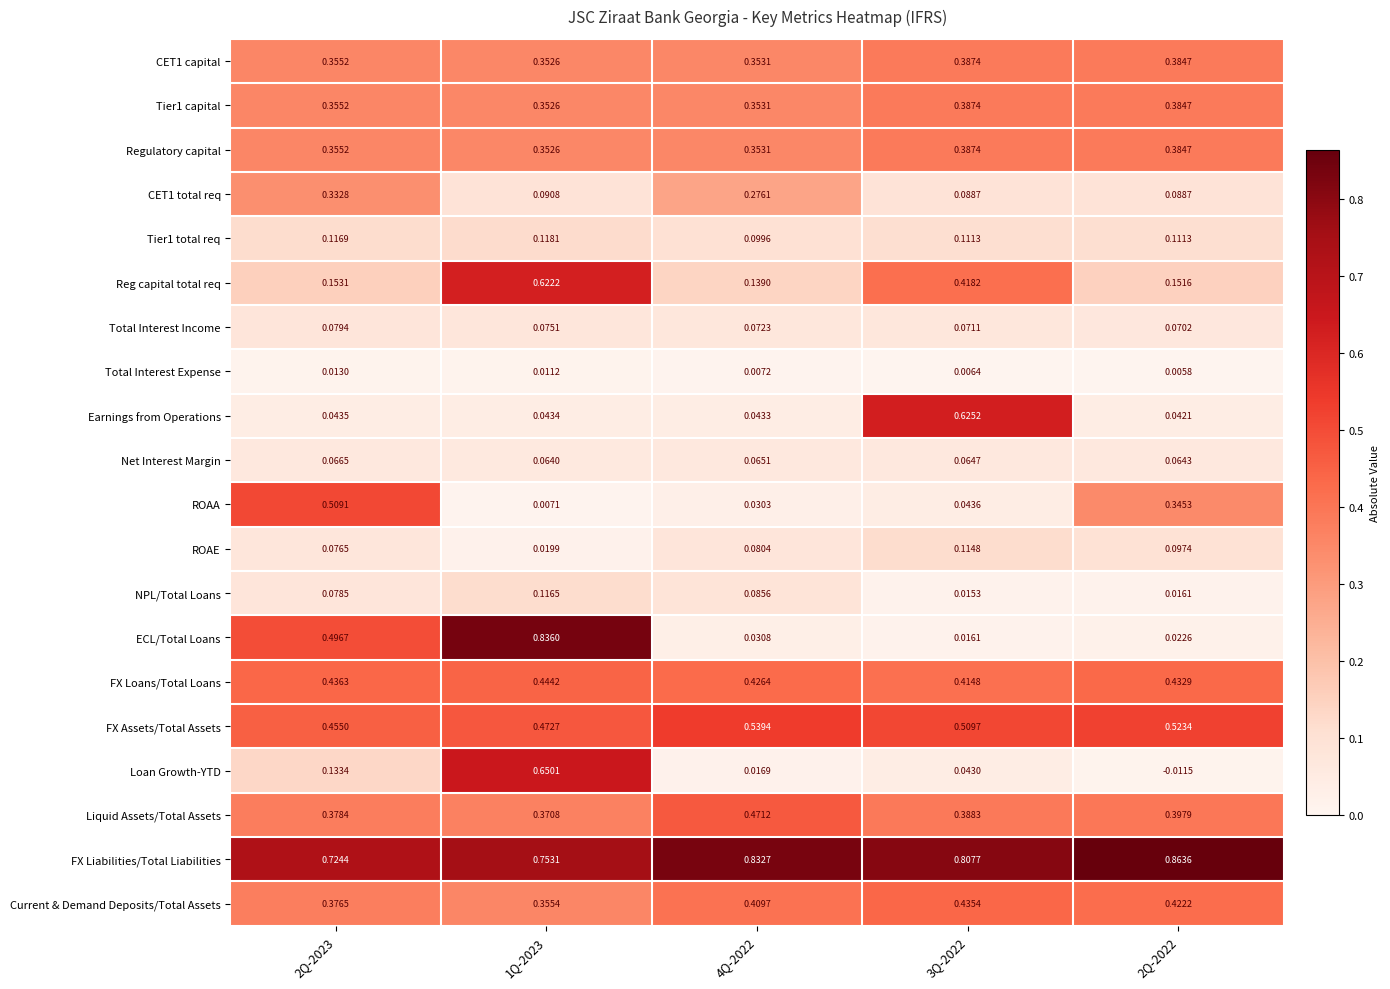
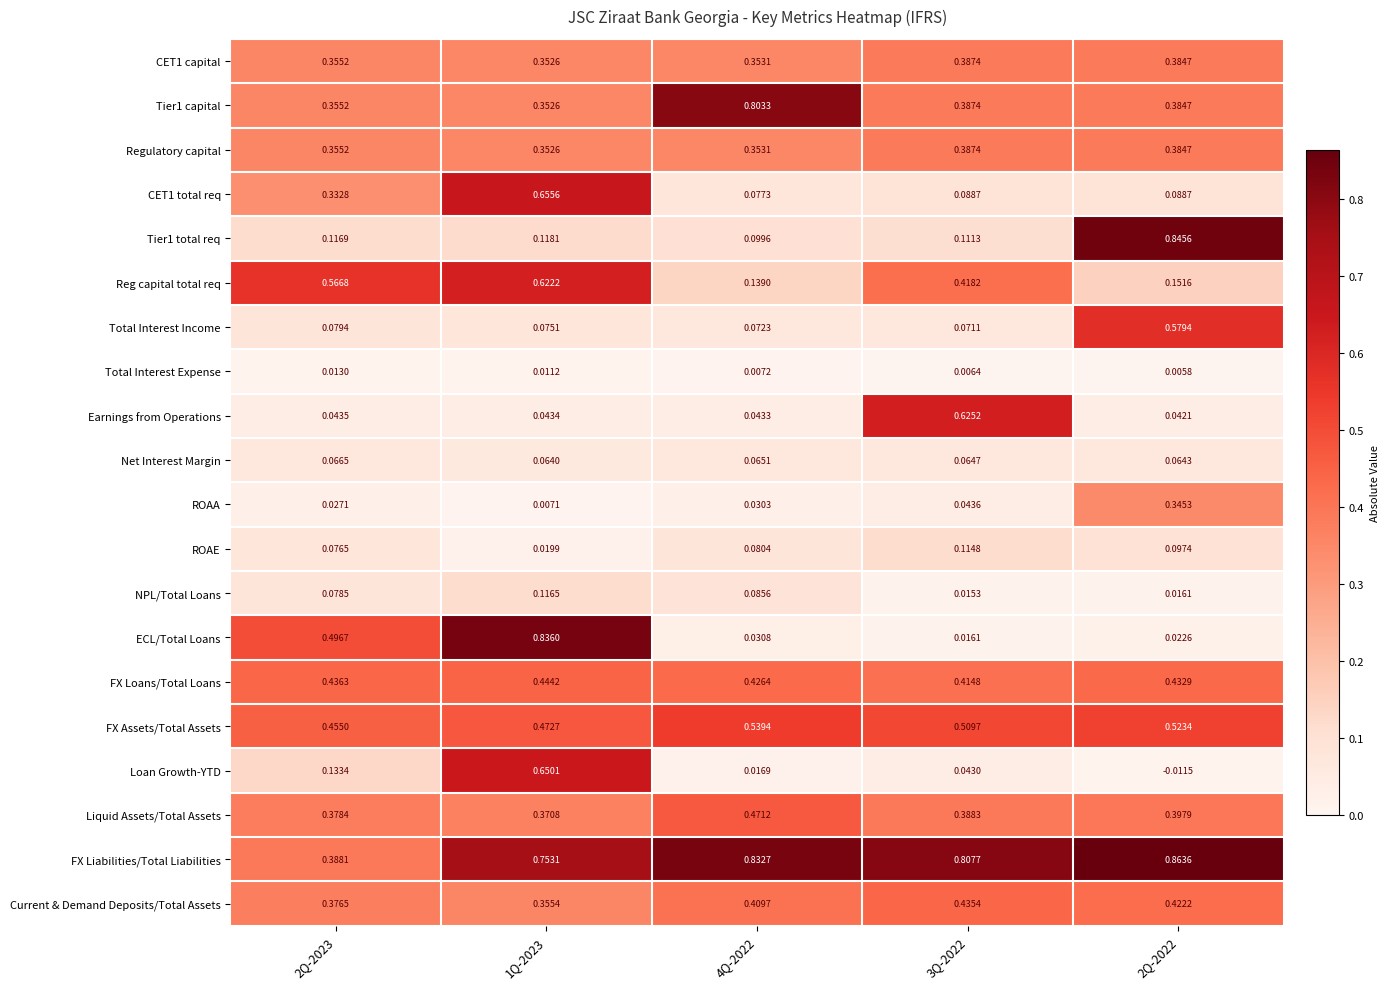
Tier1 capital, 4Q-2022: 0.3531 -> 0.8033
CET1 total req, 1Q-2023: 0.0908 -> 0.6556
CET1 total req, 4Q-2022: 0.2761 -> 0.0773
Tier1 total req, 2Q-2022: 0.1113 -> 0.8456
Reg capital total req, 2Q-2023: 0.1531 -> 0.5668
Total Interest Income, 2Q-2022: 0.0702 -> 0.5794
ROAA, 2Q-2023: 0.5091 -> 0.0271
FX Liabilities/Total Liabilities, 2Q-2023: 0.7244 -> 0.3881
